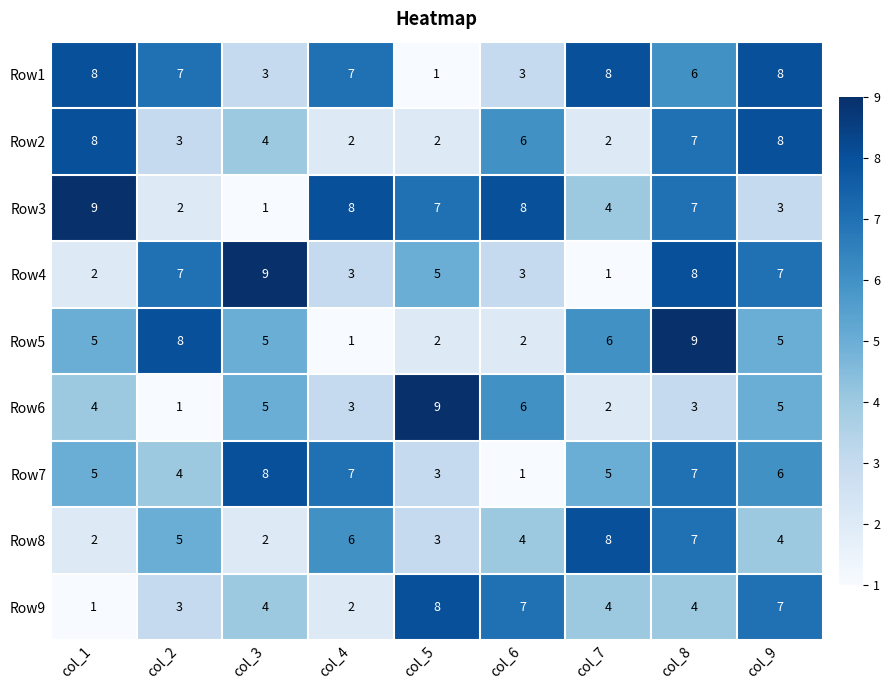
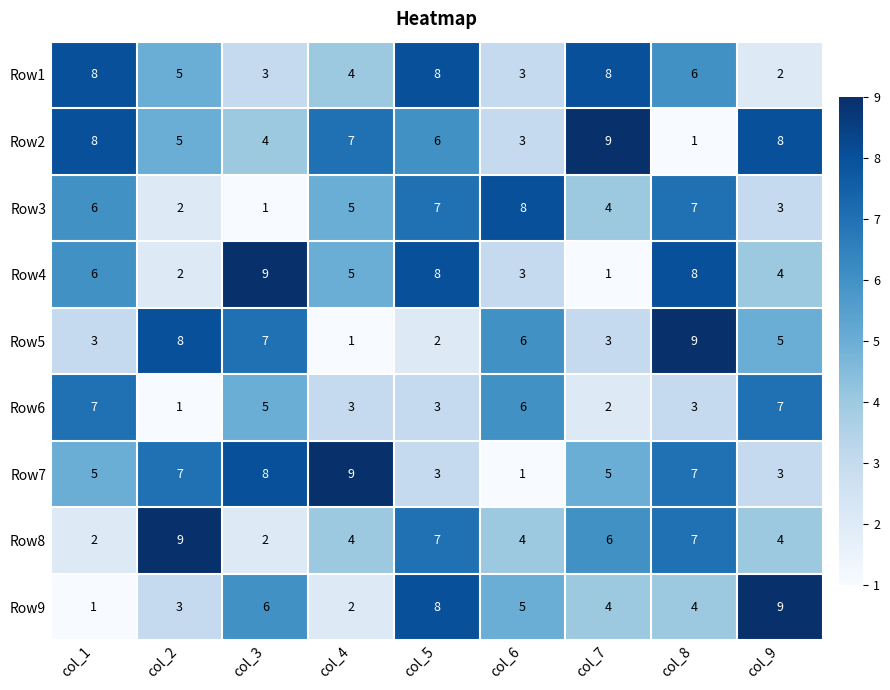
Row1, col_2: 7 -> 5
Row1, col_4: 7 -> 4
Row1, col_5: 1 -> 8
Row1, col_9: 8 -> 2
Row2, col_2: 3 -> 5
Row2, col_4: 2 -> 7
Row2, col_5: 2 -> 6
Row2, col_6: 6 -> 3
Row2, col_7: 2 -> 9
Row2, col_8: 7 -> 1
Row3, col_1: 9 -> 6
Row3, col_4: 8 -> 5
Row4, col_1: 2 -> 6
Row4, col_2: 7 -> 2
Row4, col_4: 3 -> 5
Row4, col_5: 5 -> 8
Row4, col_9: 7 -> 4
Row5, col_1: 5 -> 3
Row5, col_3: 5 -> 7
Row5, col_6: 2 -> 6
Row5, col_7: 6 -> 3
Row6, col_1: 4 -> 7
Row6, col_5: 9 -> 3
Row6, col_9: 5 -> 7
Row7, col_2: 4 -> 7
Row7, col_4: 7 -> 9
Row7, col_9: 6 -> 3
Row8, col_2: 5 -> 9
Row8, col_4: 6 -> 4
Row8, col_5: 3 -> 7
Row8, col_7: 8 -> 6
Row9, col_3: 4 -> 6
Row9, col_6: 7 -> 5
Row9, col_9: 7 -> 9
